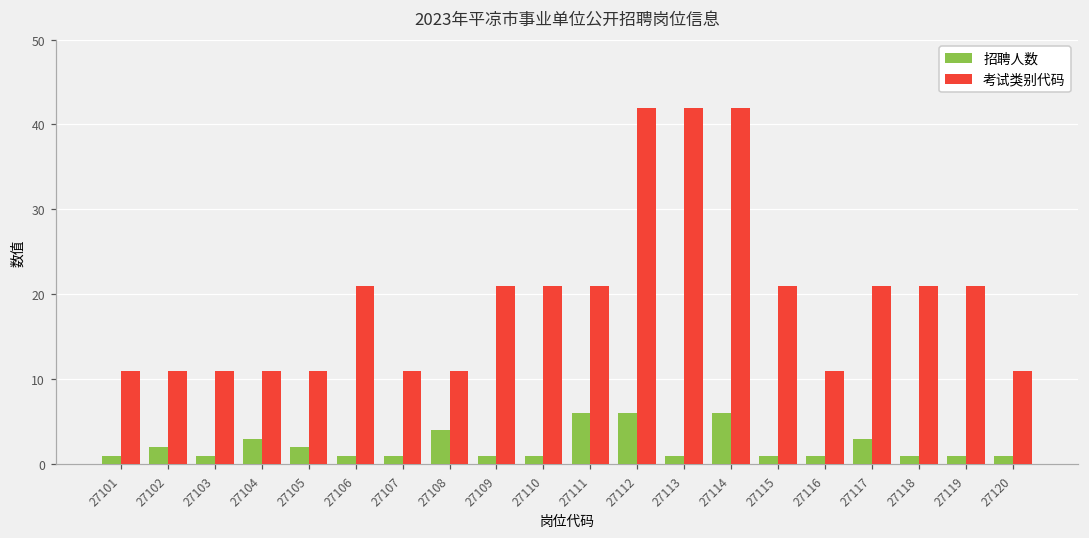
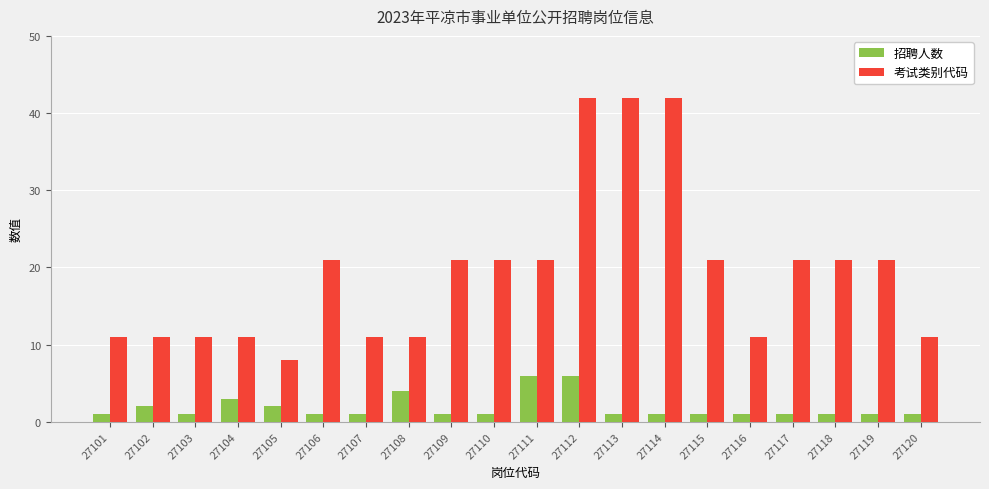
考试类别代码, 27105: 11 -> 8
招聘人数, 27114: 6 -> 1
招聘人数, 27117: 3 -> 1
